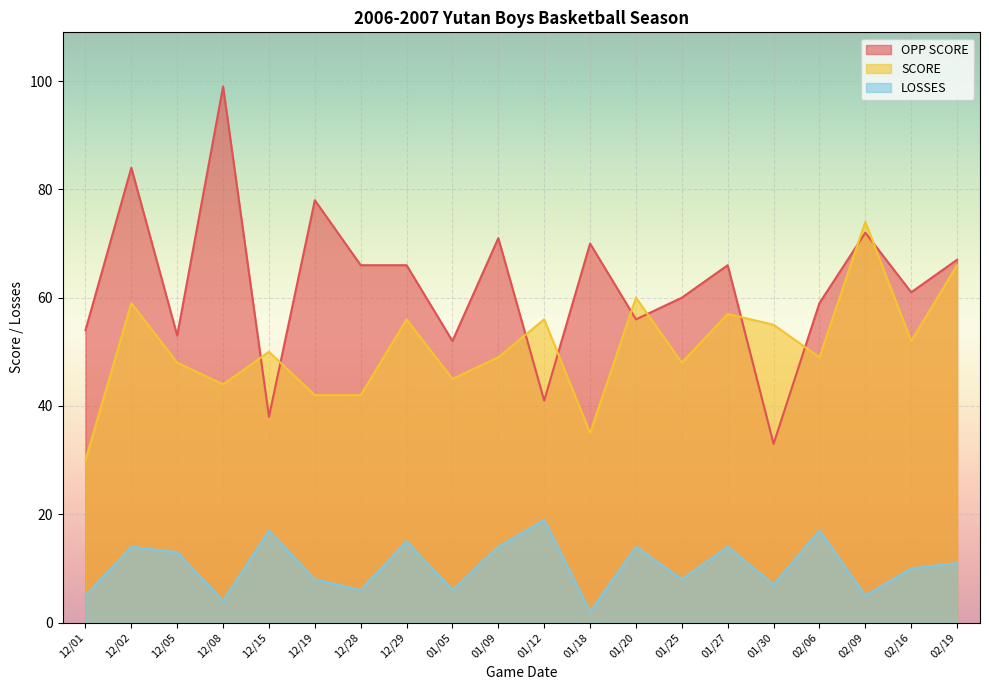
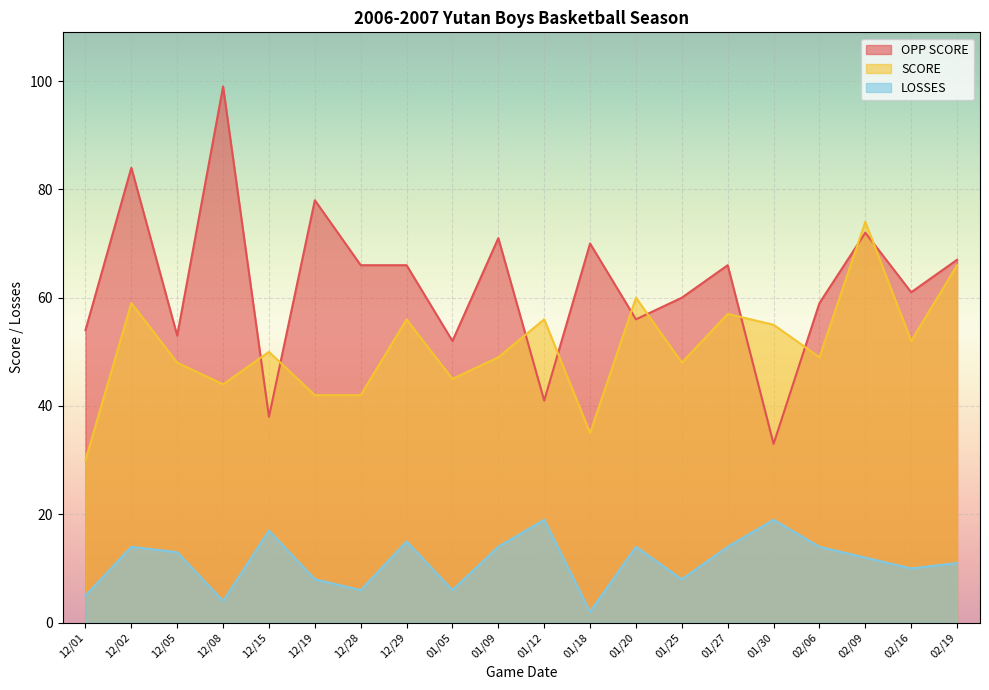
LOSSES, 01/30: 7 -> 19
LOSSES, 02/06: 17 -> 14
LOSSES, 02/09: 5 -> 12
